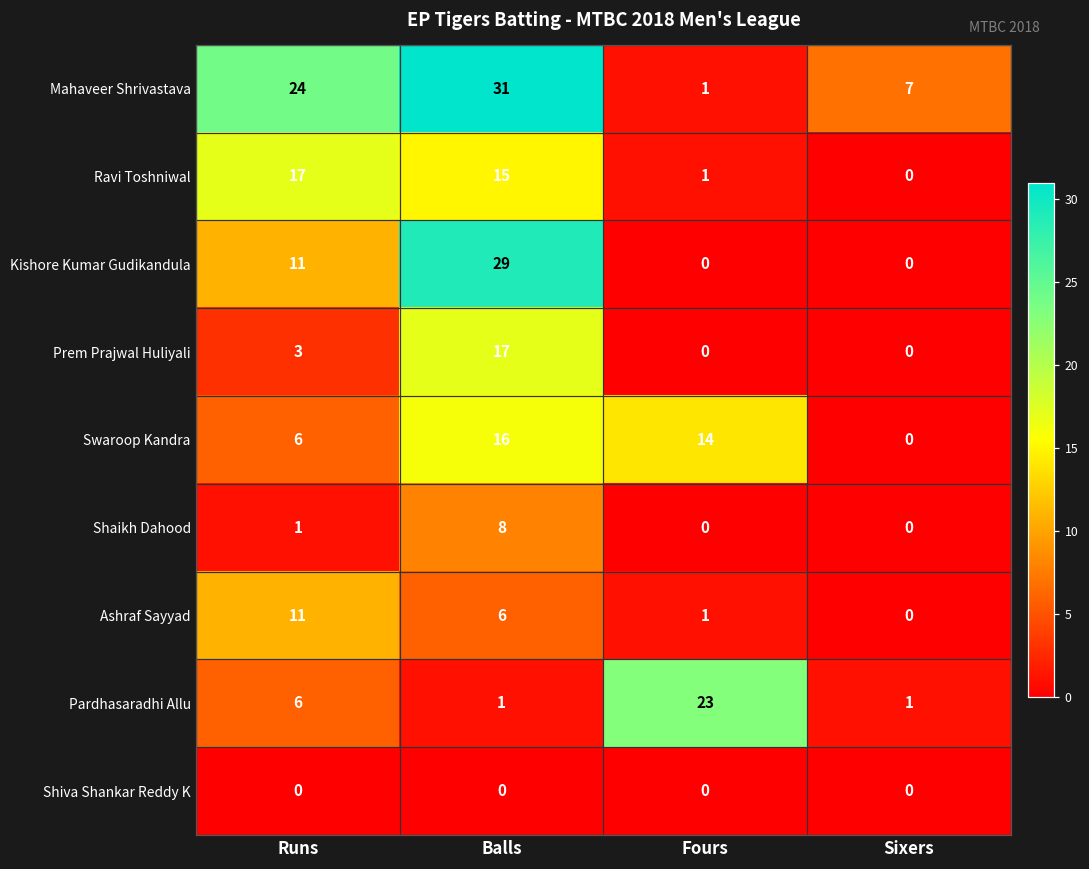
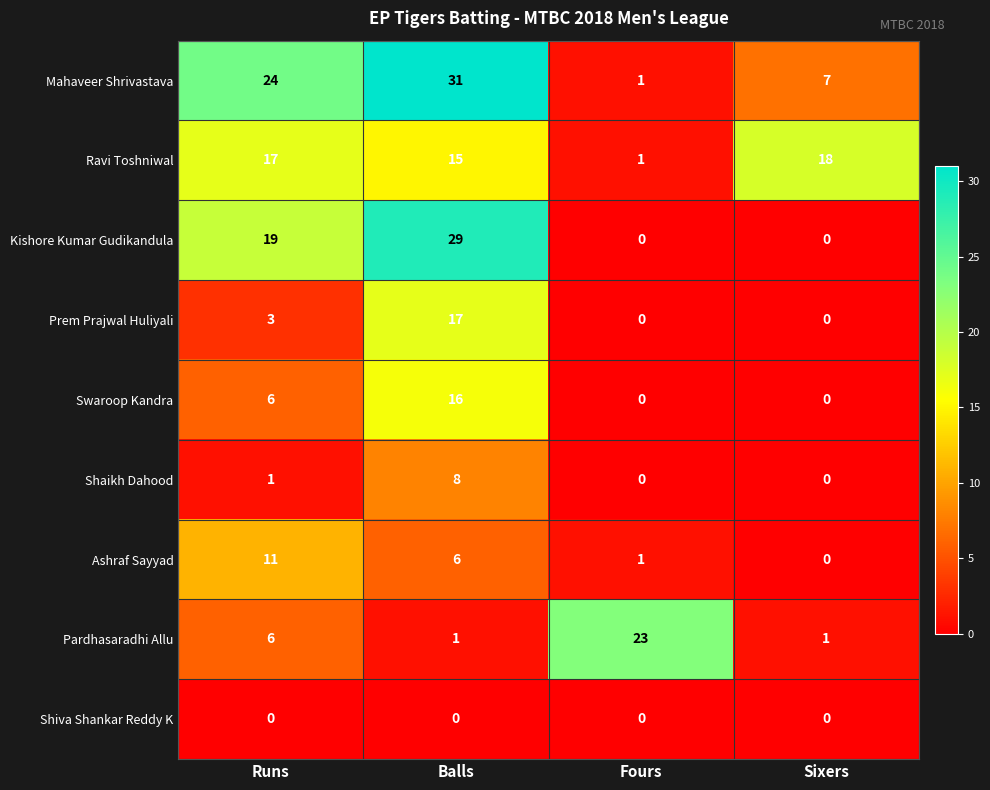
Ravi Toshniwal, Sixers: 0 -> 18
Kishore Kumar Gudikandula, Runs: 11 -> 19
Swaroop Kandra, Fours: 14 -> 0
